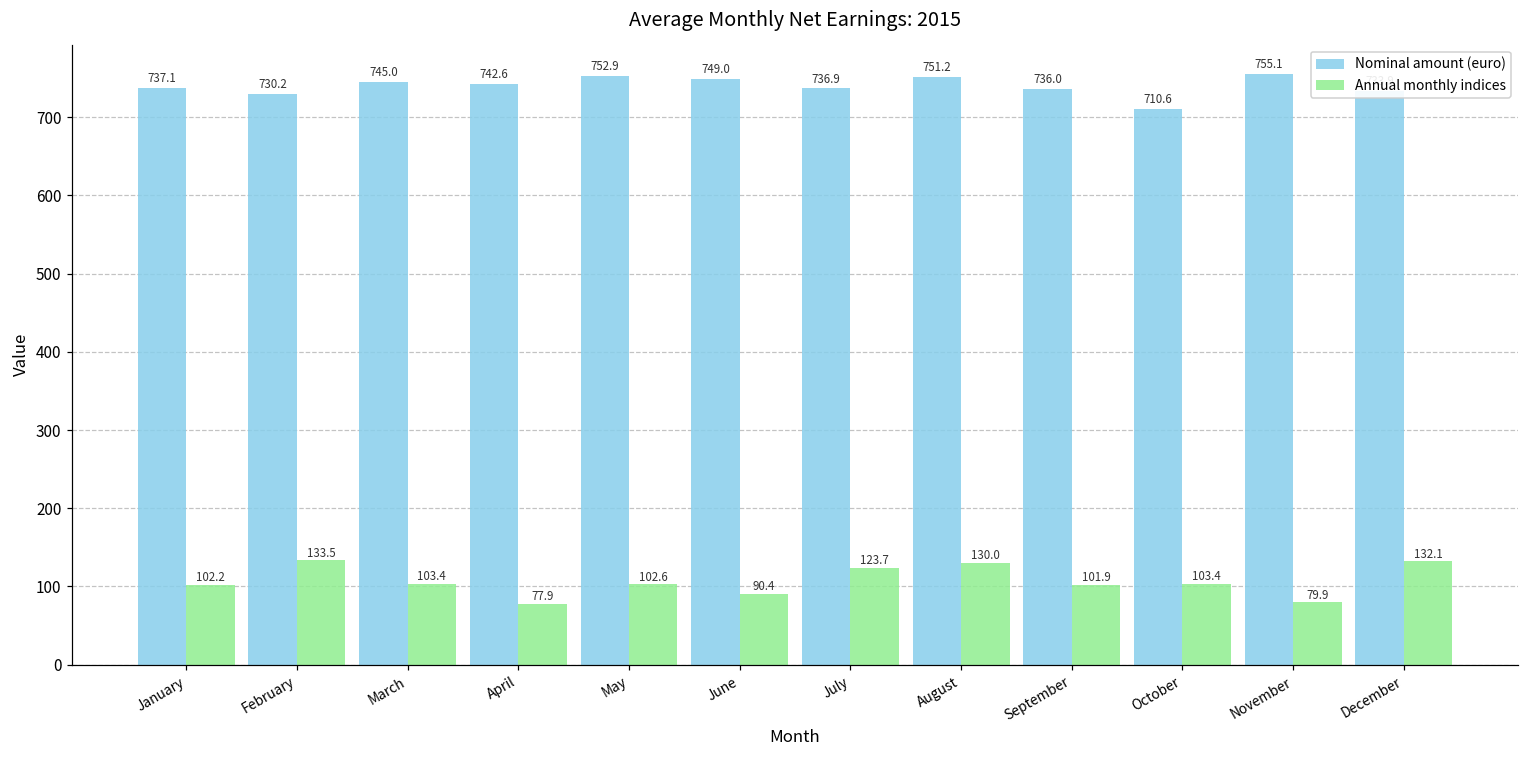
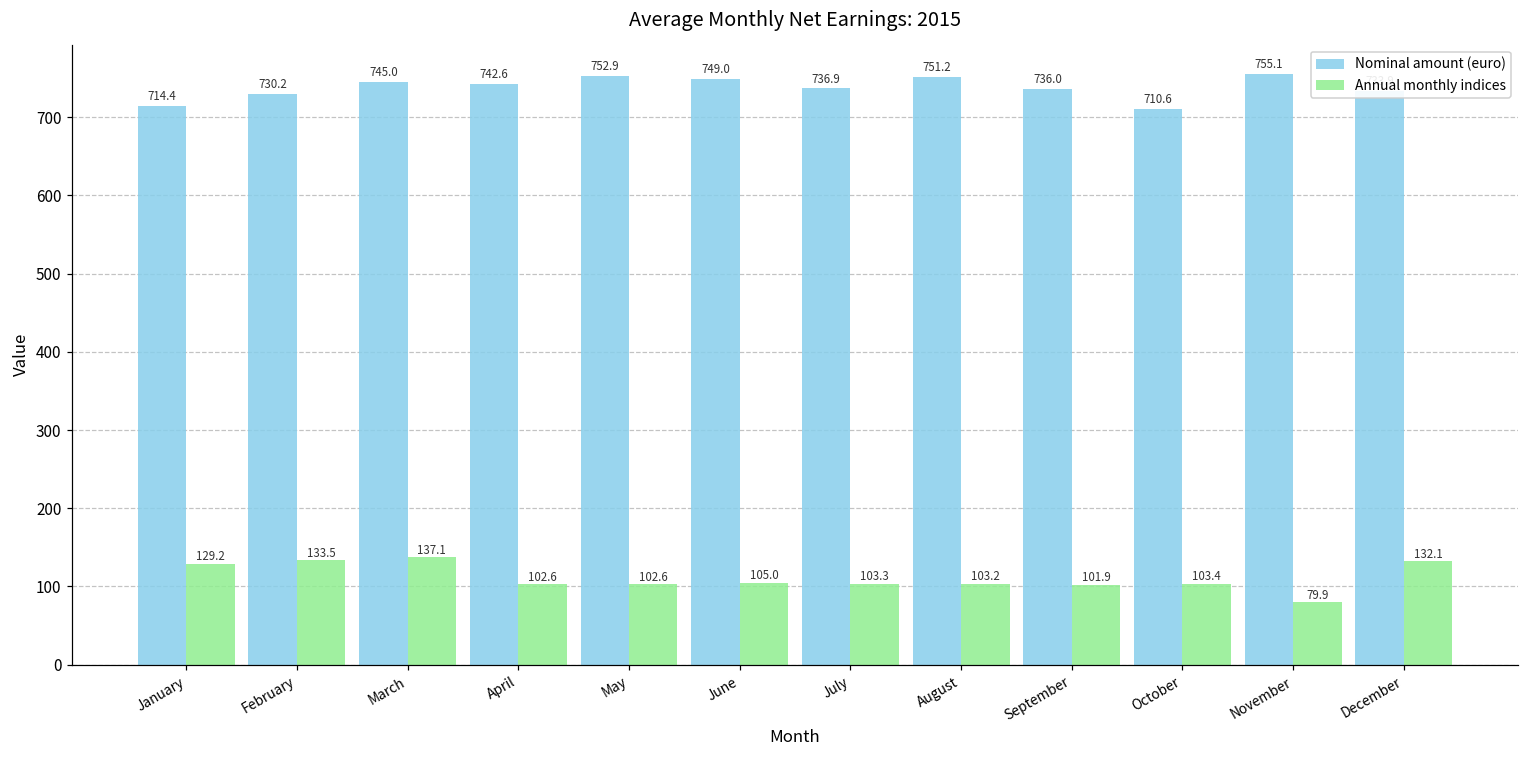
Nominal amount (euro), January: 737.1 -> 714.4
Annual monthly indices, January: 102.2 -> 129.2
Annual monthly indices, March: 103.4 -> 137.1
Annual monthly indices, April: 77.9 -> 102.6
Annual monthly indices, June: 90.4 -> 105.0
Annual monthly indices, July: 123.7 -> 103.3
Annual monthly indices, August: 130.0 -> 103.2
